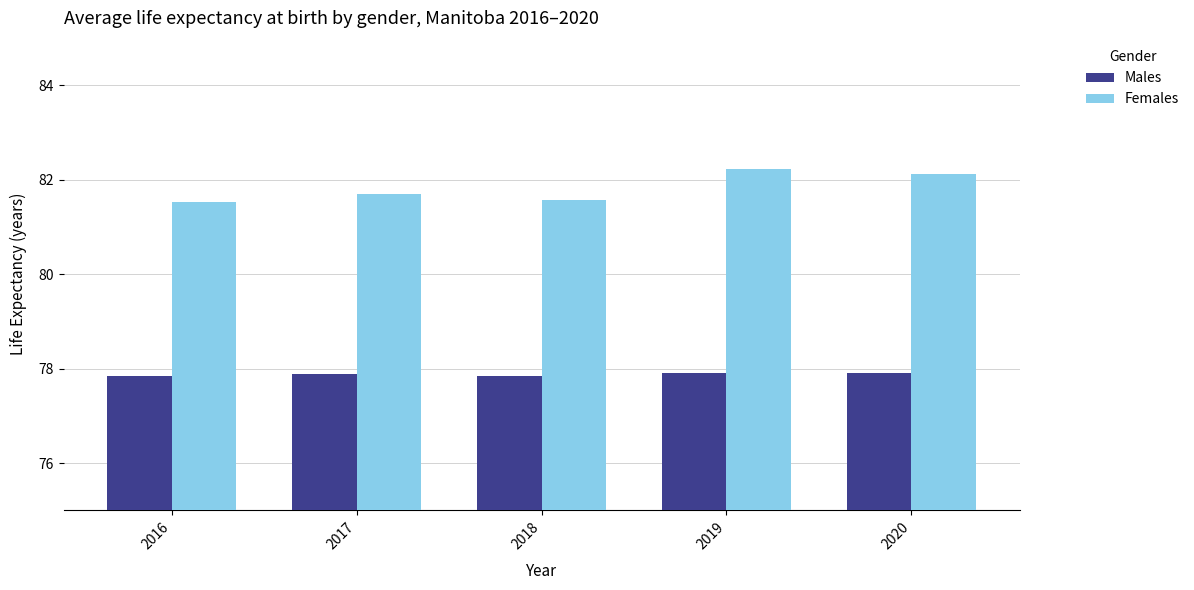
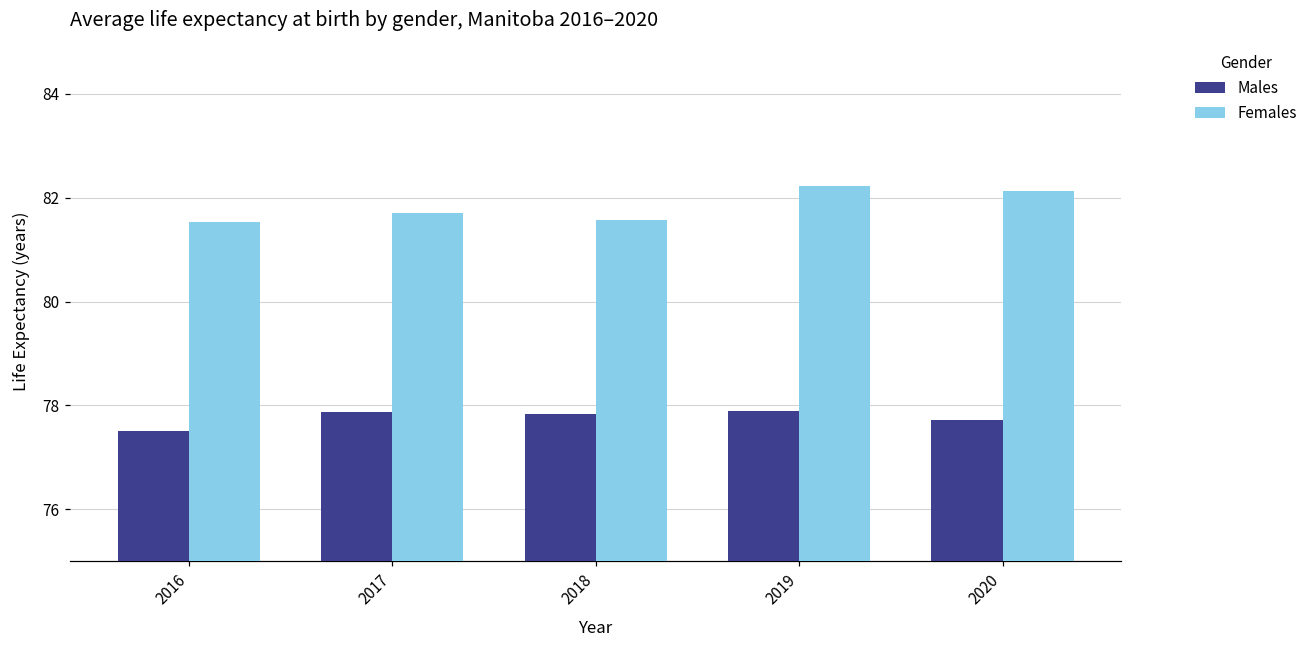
Males, 2016: 77.8 -> 77.5
Males, 2020: 77.9 -> 77.7
